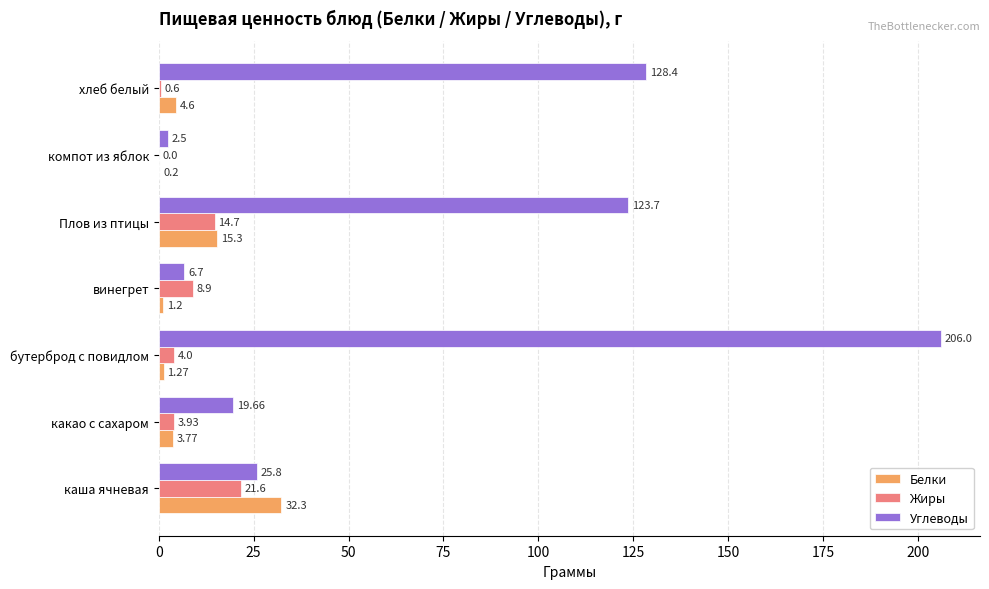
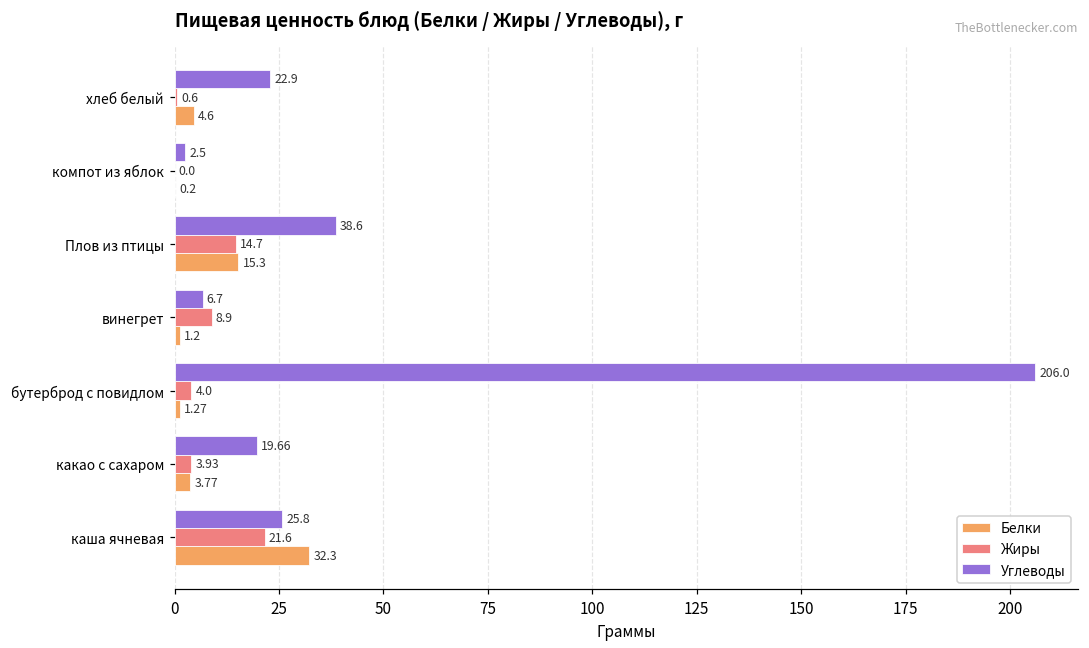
Углеводы, хлеб белый: 128.4 -> 22.9
Углеводы, Плов из птицы: 123.7 -> 38.6
